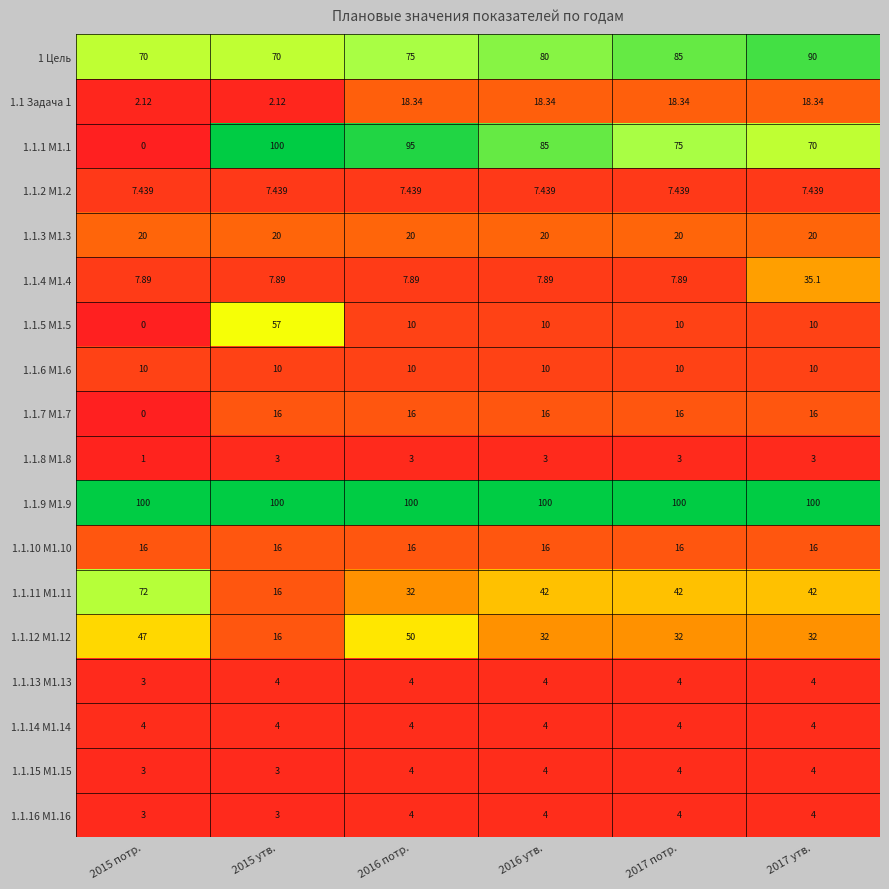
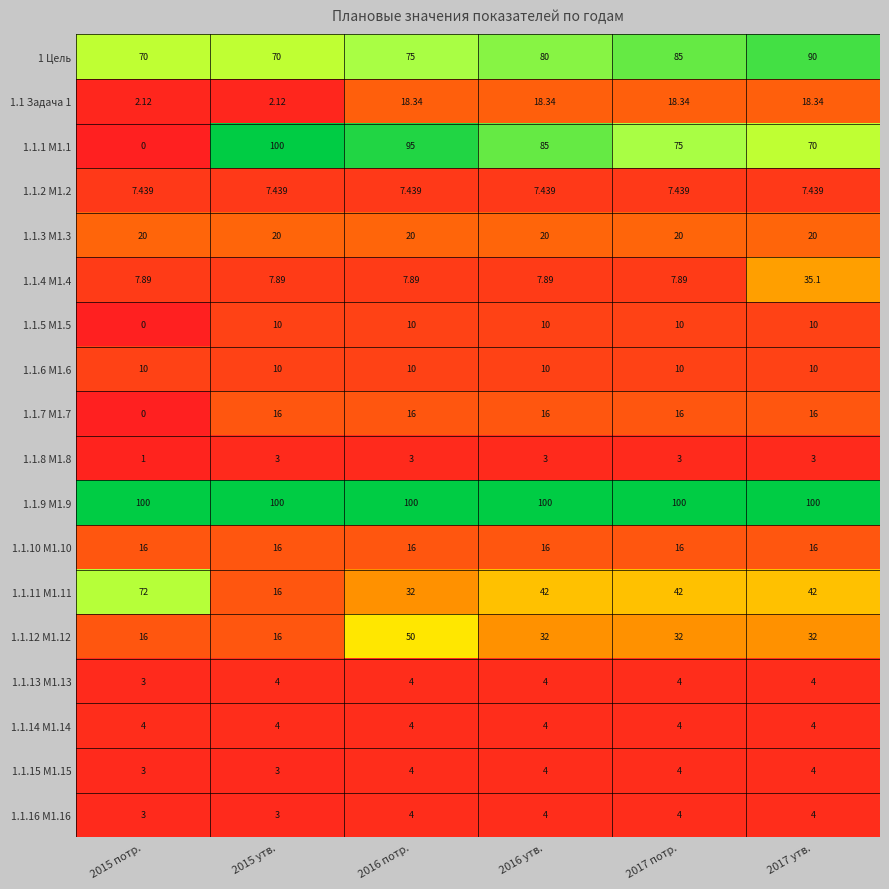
1.1.5 М1.5, 2015 утв.: 57 -> 10
1.1.12 М1.12, 2015 потр.: 47 -> 16
